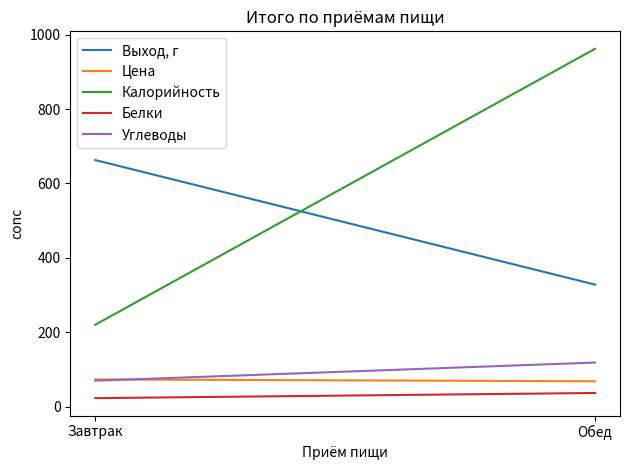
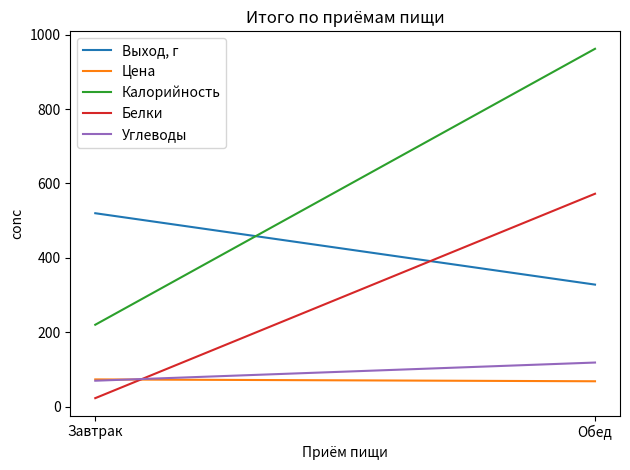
Выход, г, Завтрак: 660 -> 520
Белки, Обед: 40 -> 570
